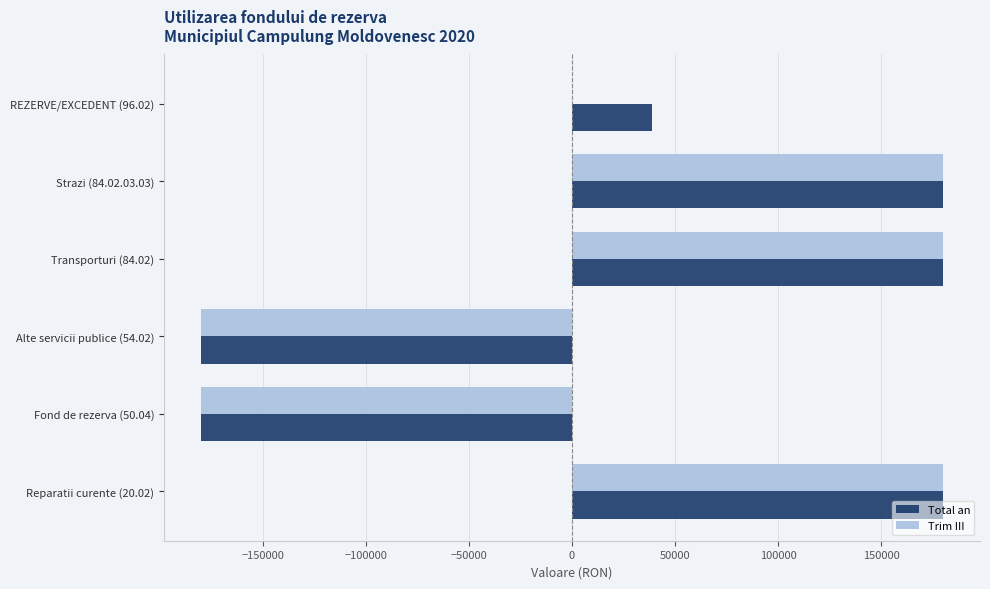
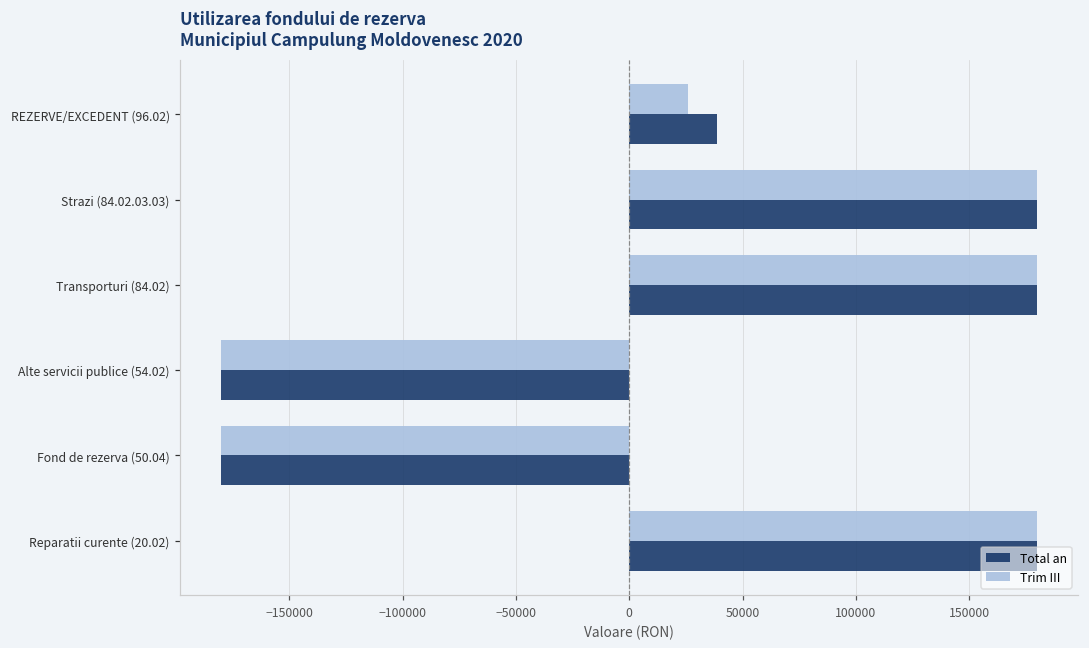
Trim III, REZERVE/EXCEDENT (96.02): 0 -> 26000
